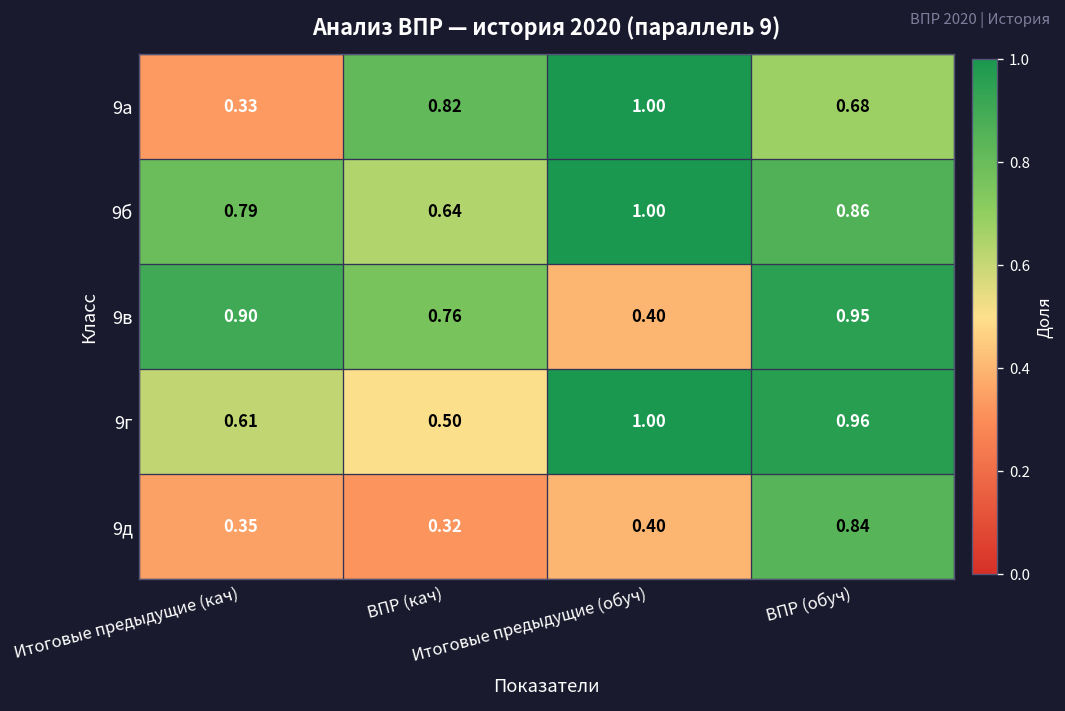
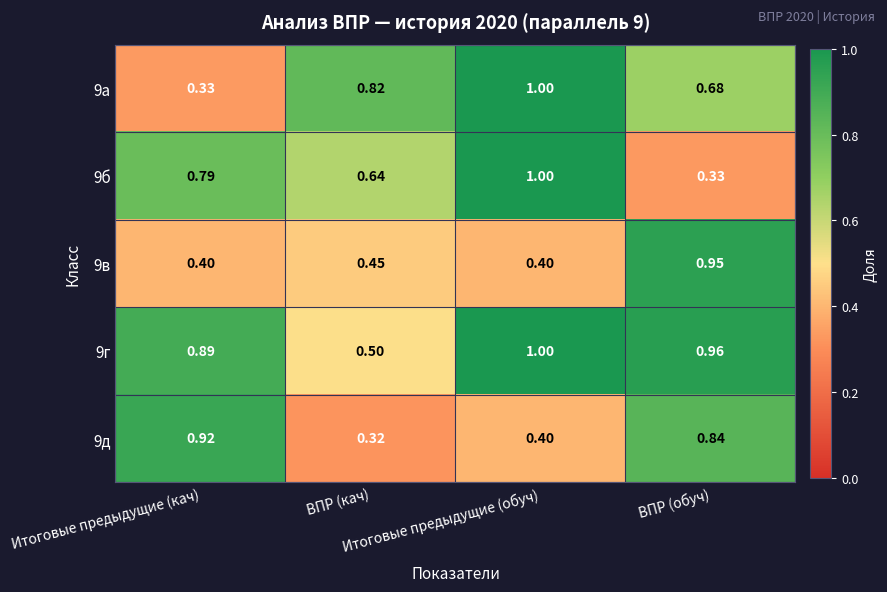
9б, ВПР (обуч): 0.86 -> 0.33
9в, Итоговые предыдущие (кач): 0.90 -> 0.40
9в, ВПР (кач): 0.76 -> 0.45
9г, Итоговые предыдущие (кач): 0.61 -> 0.89
9д, Итоговые предыдущие (кач): 0.35 -> 0.92
